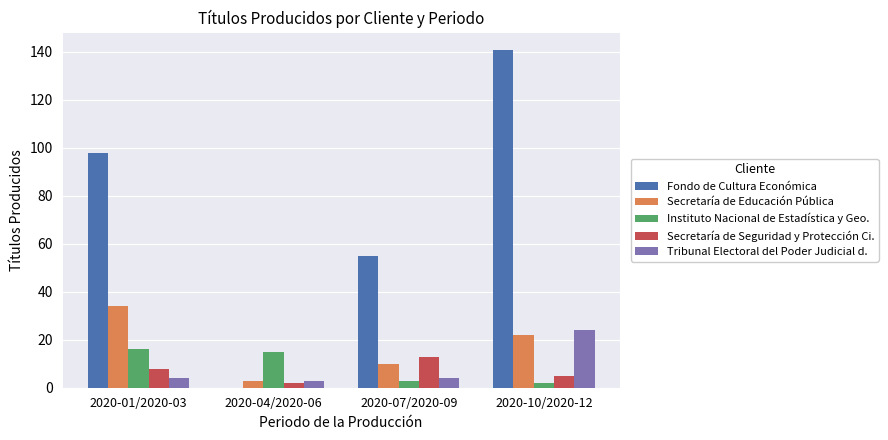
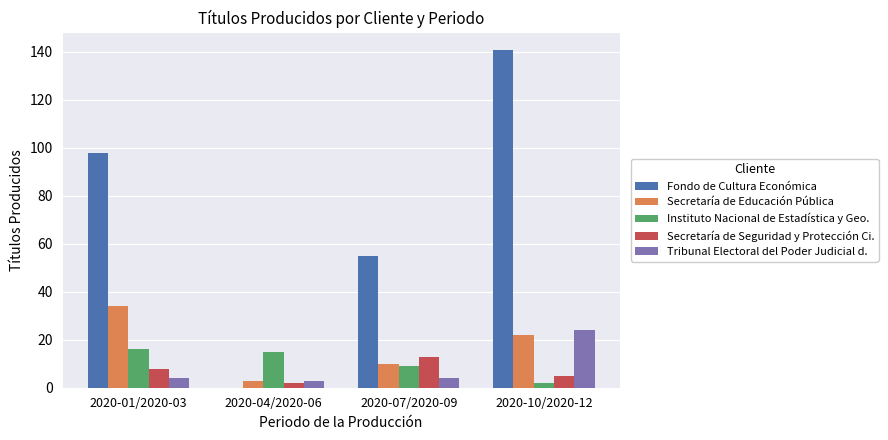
Instituto Nacional de Estadística y Geo., 2020-07/2020-09: 3 -> 9
